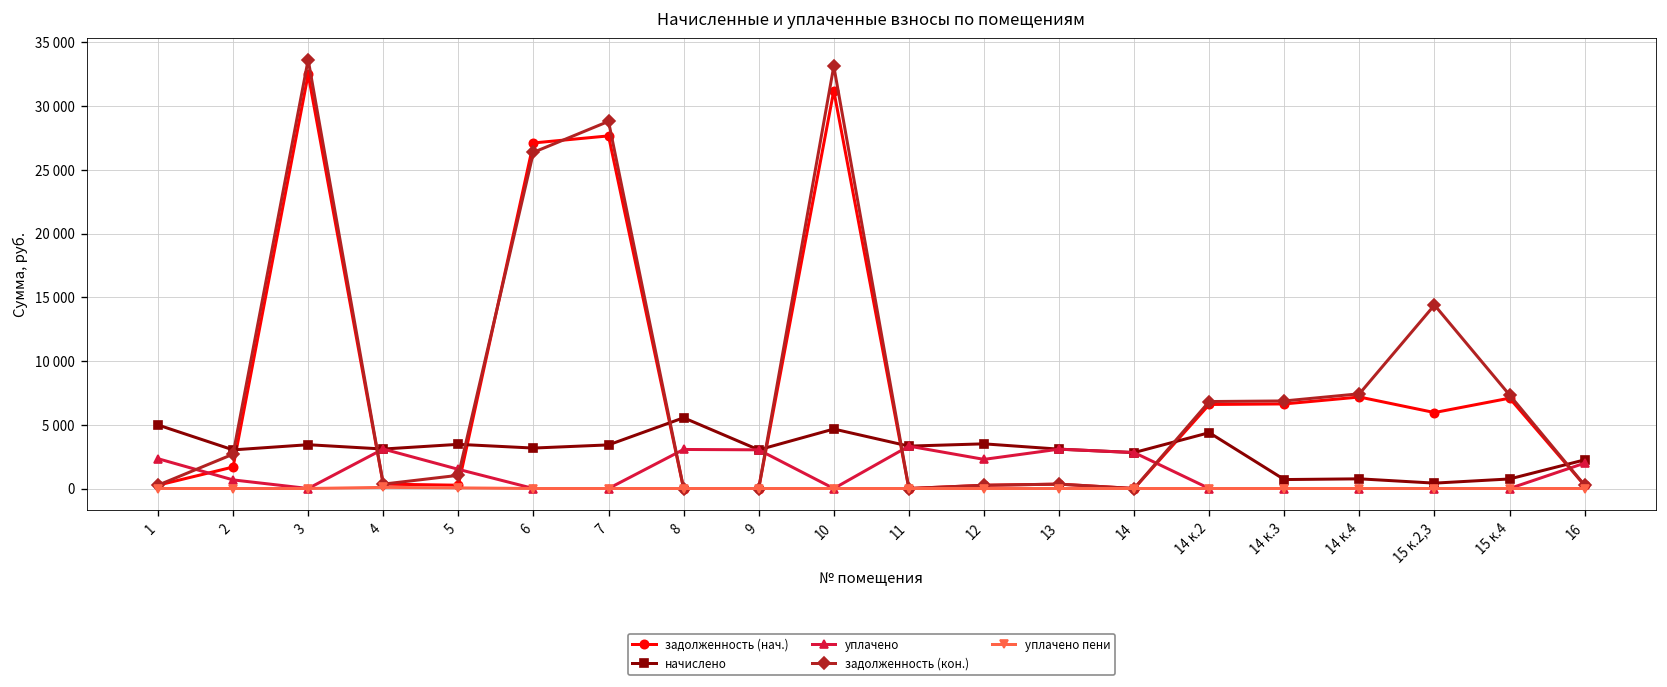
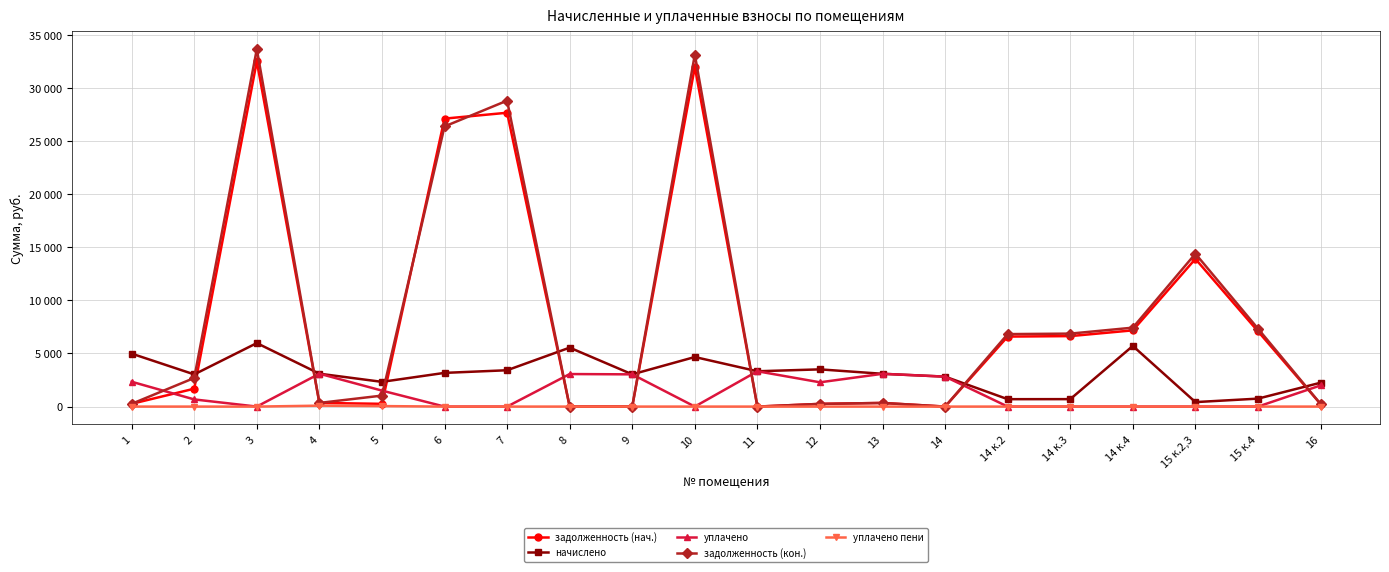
начислено, 3: 3400 -> 6000
начислено, 5: 3500 -> 2300
задолженность (нач.), 10: 31200 -> 32000
начислено, 14 к.2: 4400 -> 700
начислено, 14 к.4: 800 -> 5700
задолженность (нач.), 15 к.2,3: 6000 -> 13900
